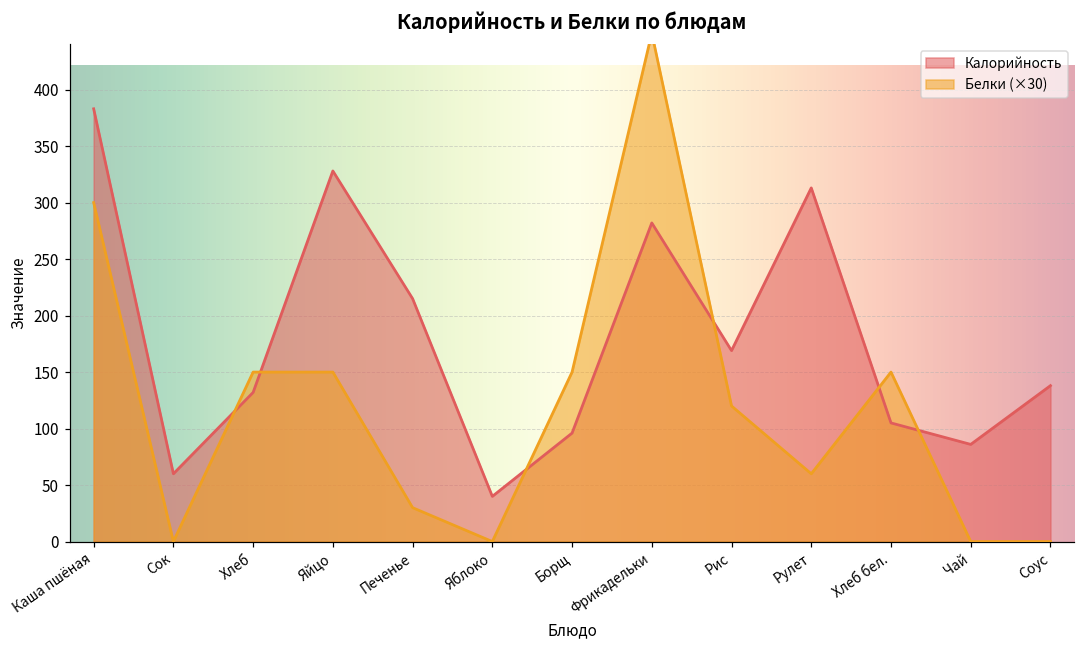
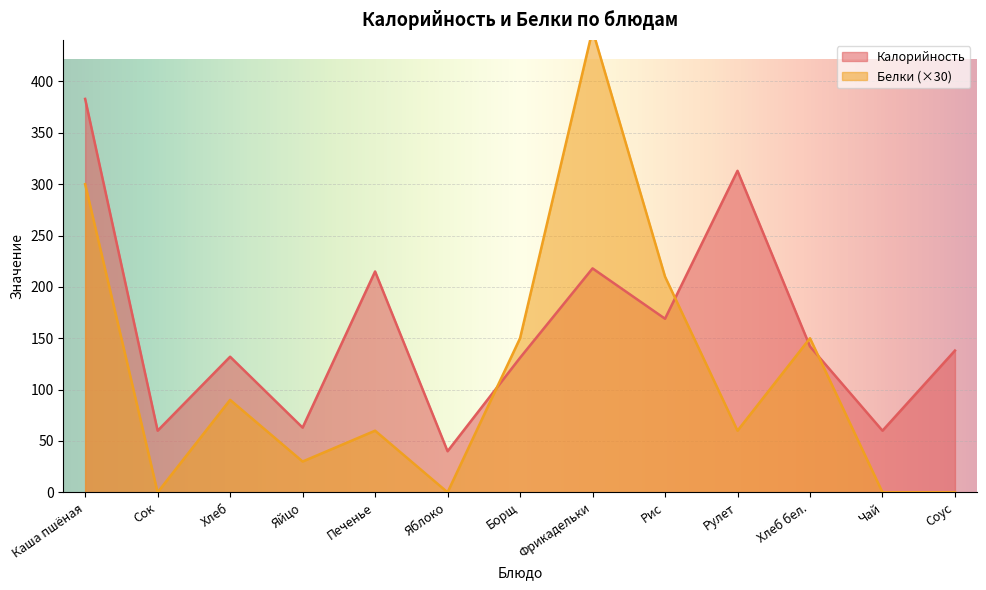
Белки (×30), Хлеб: 150 -> 90
Калорийность, Яйцо: 328 -> 63
Белки (×30), Яйцо: 150 -> 30
Белки (×30), Печенье: 30 -> 60
Калорийность, Борщ: 96 -> 131
Калорийность, Фрикадельки: 282 -> 218
Белки (×30), Рис: 120 -> 210
Калорийность, Хлеб бел.: 105 -> 142
Калорийность, Чай: 86 -> 60
